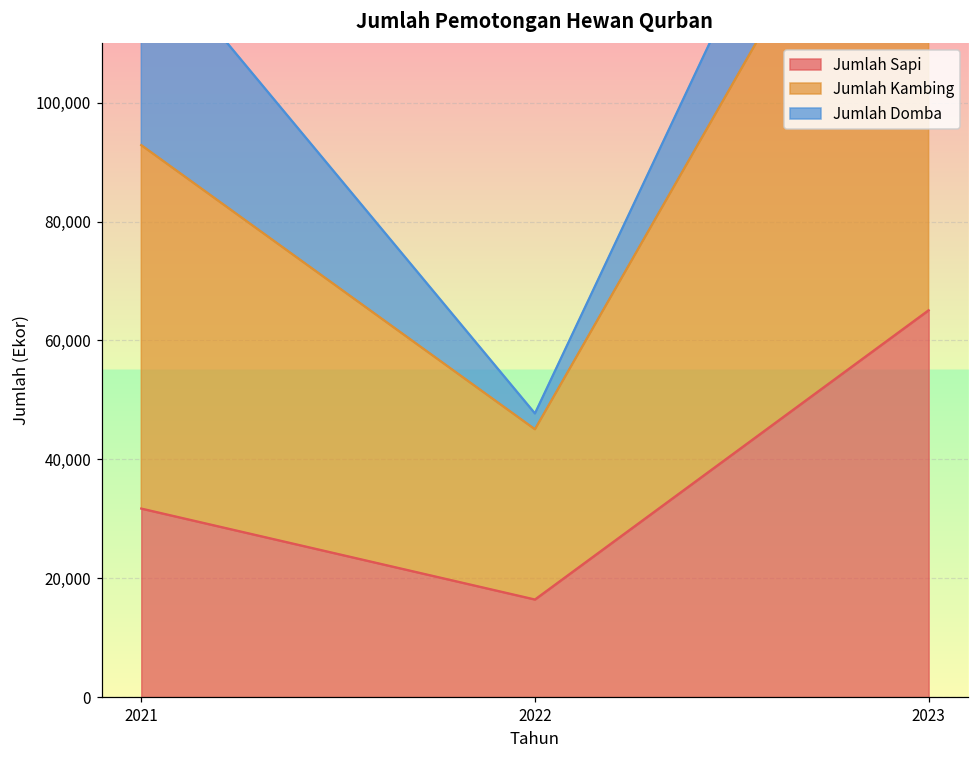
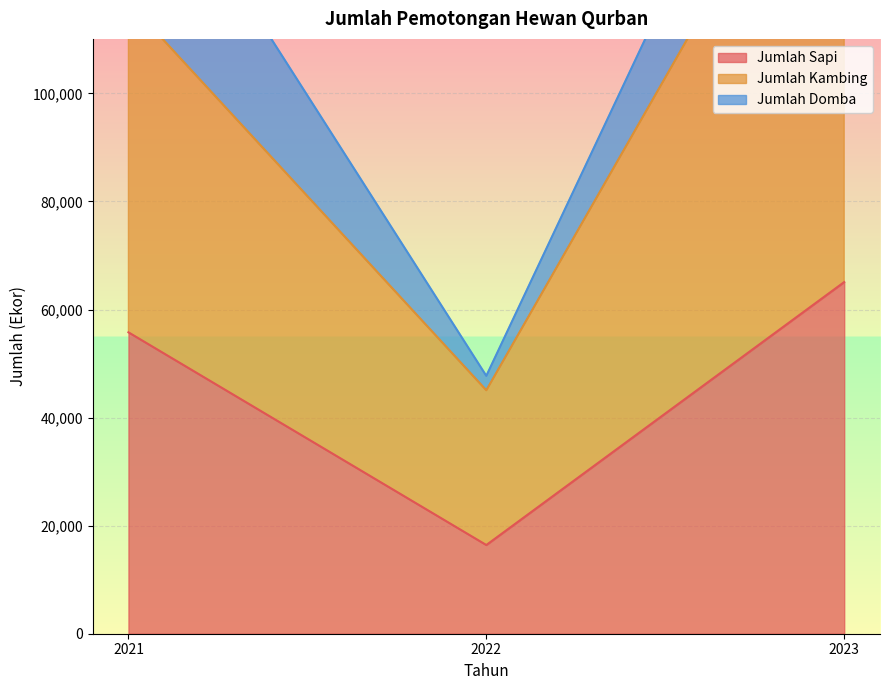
Jumlah Sapi, 2021: 32,000 -> 56,000
